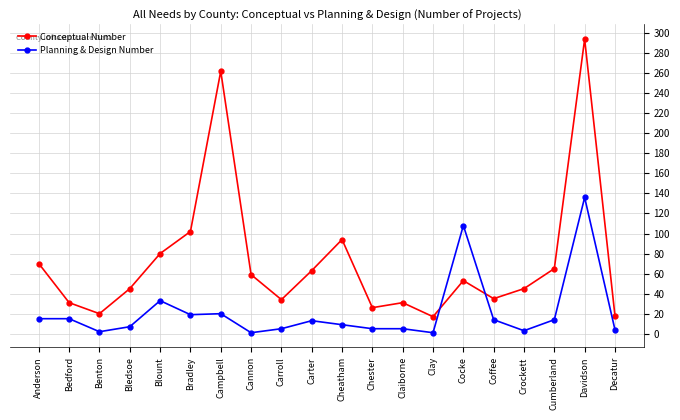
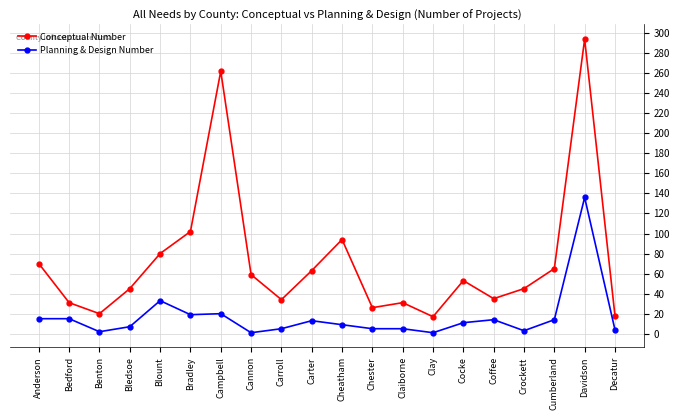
Planning & Design Number, Cocke: 108 -> 11
